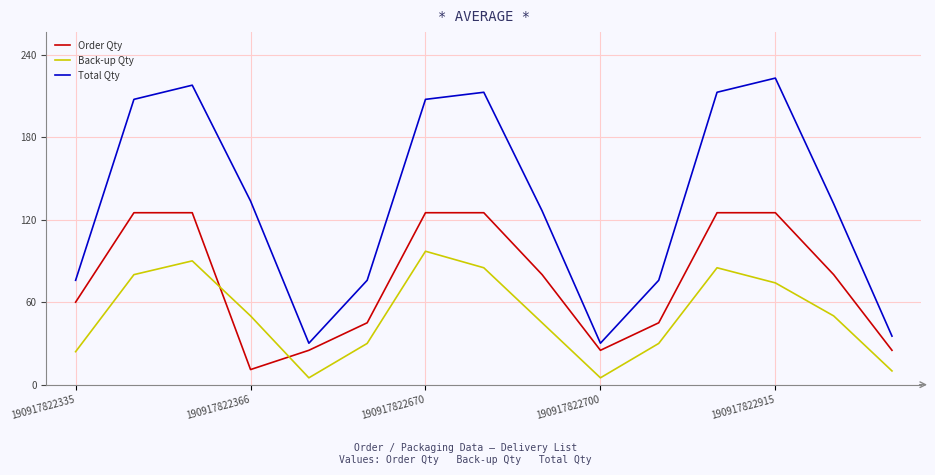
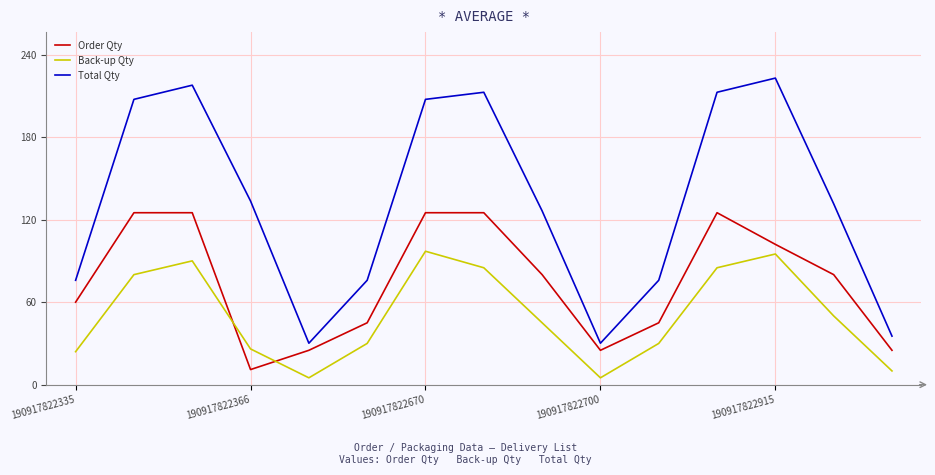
Back-up Qty, 190917822366: 50 -> 26
Order Qty, 190917822915: 125 -> 102
Back-up Qty, 190917822915: 74 -> 95
